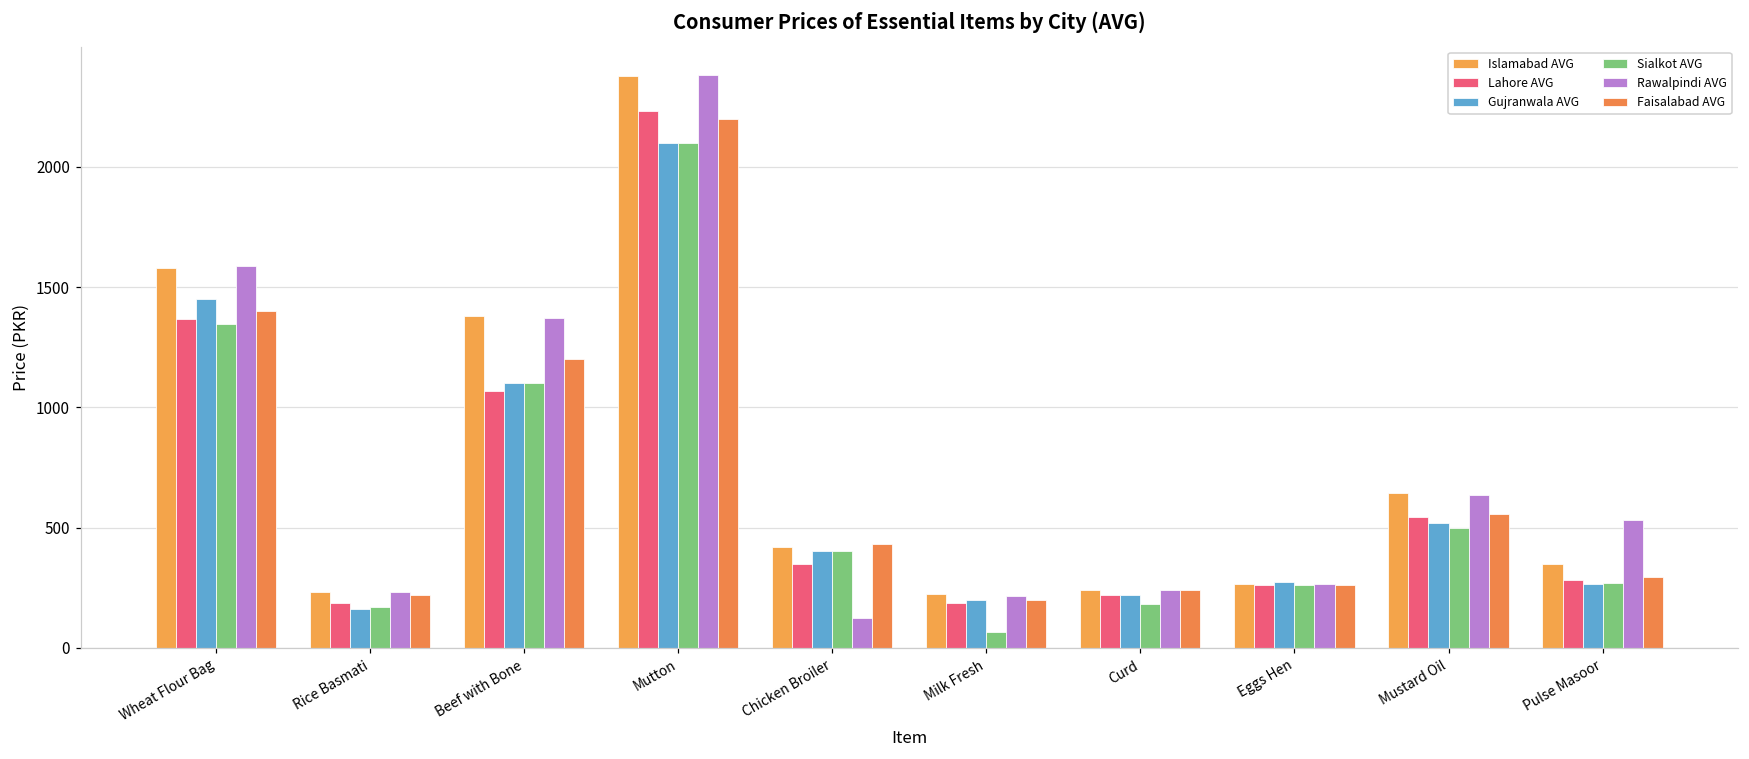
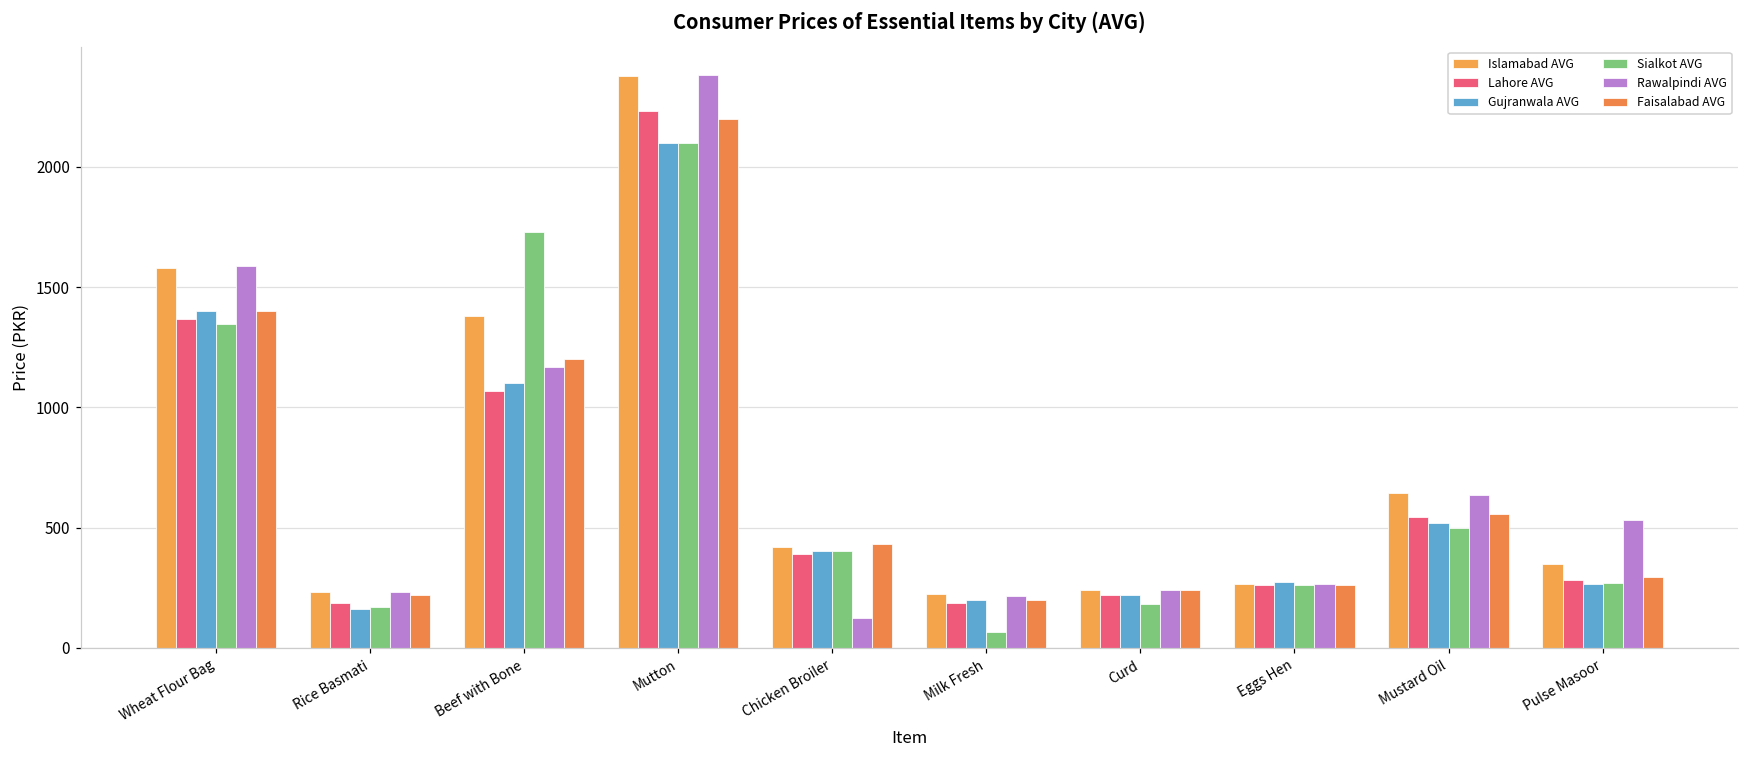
Gujranwala AVG, Wheat Flour Bag: 1450 -> 1400
Sialkot AVG, Beef with Bone: 1100 -> 1730
Rawalpindi AVG, Beef with Bone: 1370 -> 1170
Lahore AVG, Chicken Broiler: 350 -> 390
